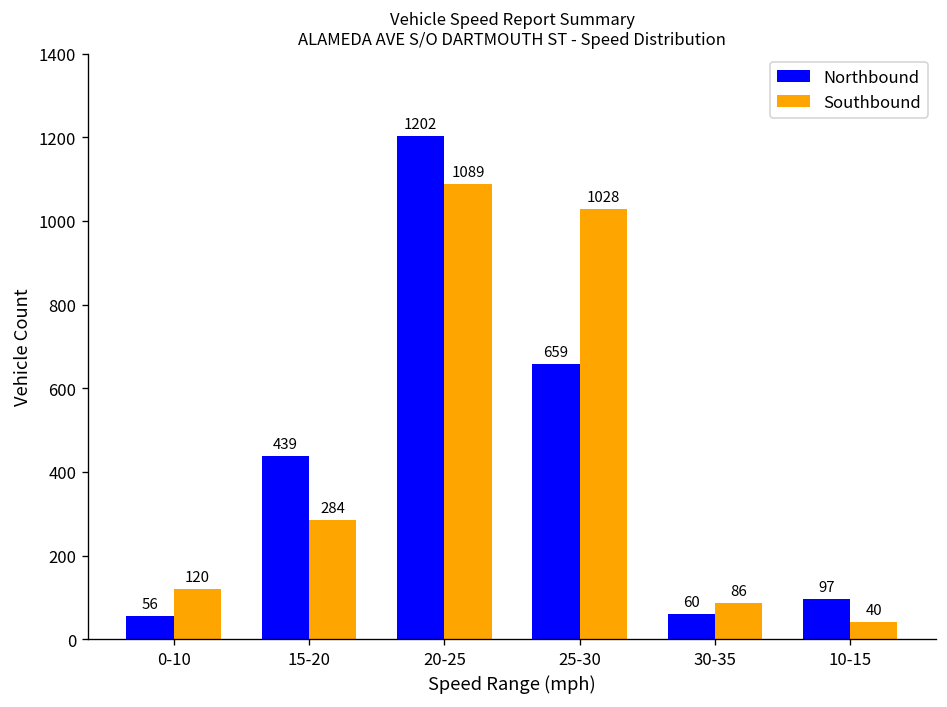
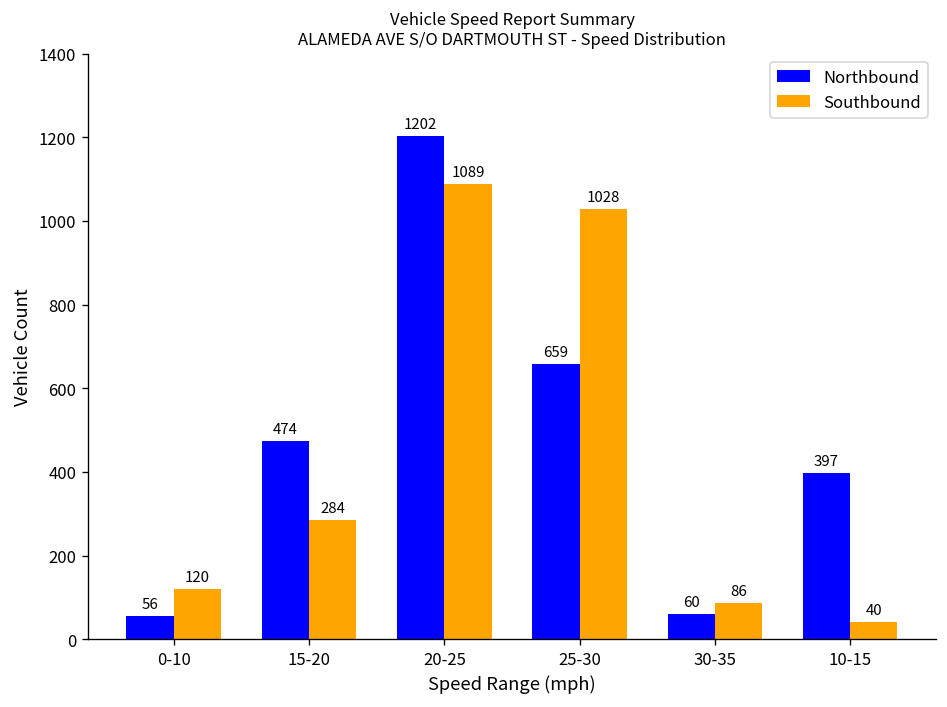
Northbound, 15-20: 439 -> 474
Northbound, 10-15: 97 -> 397
